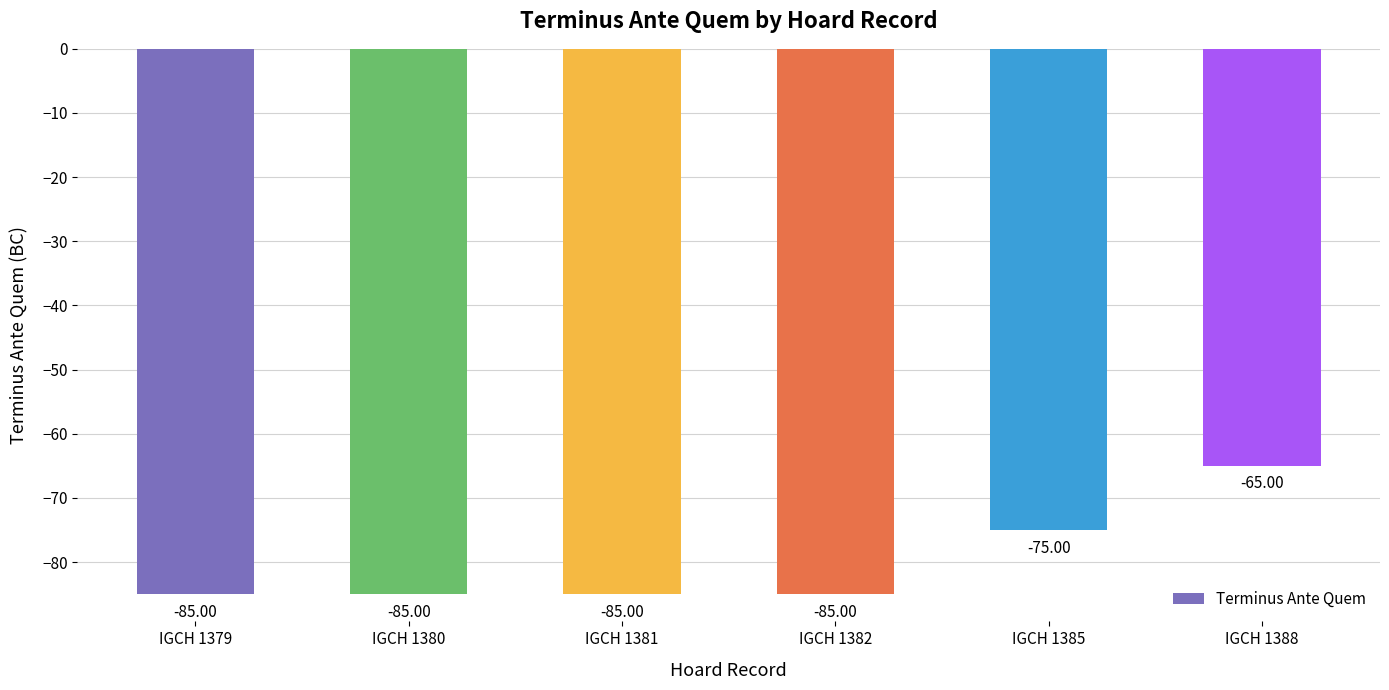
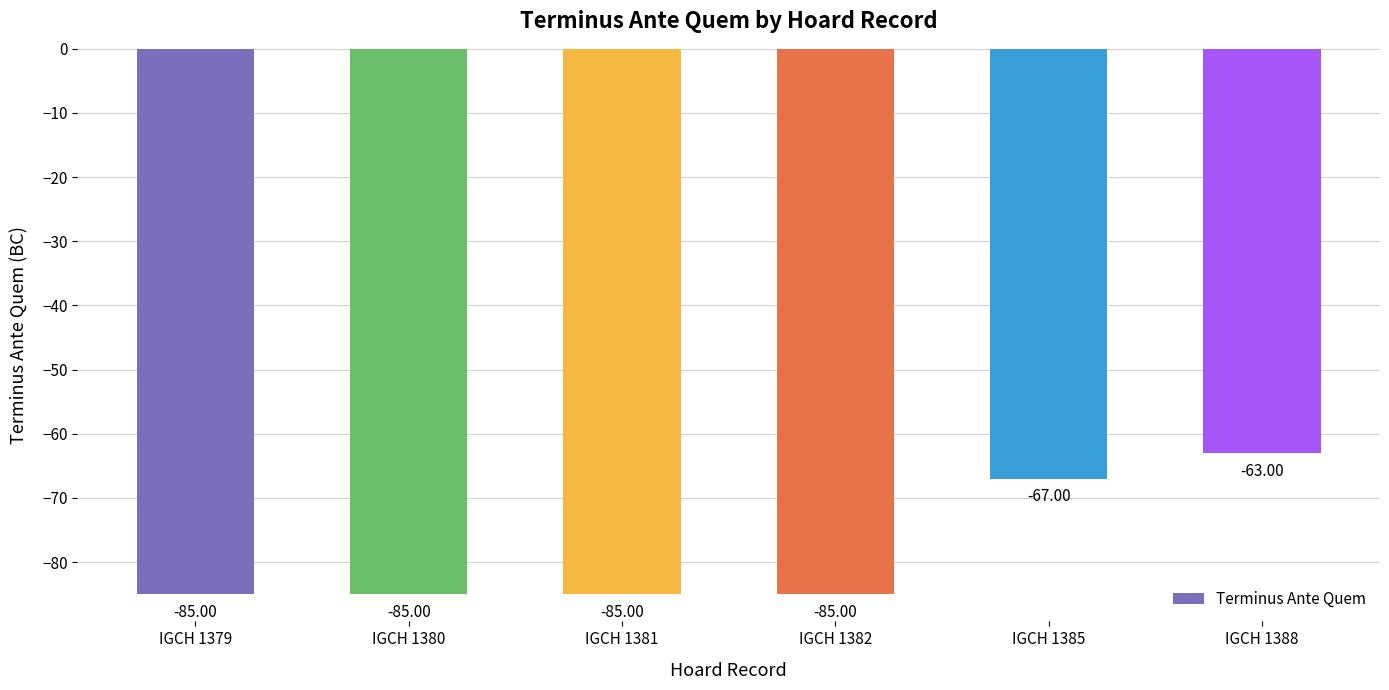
IGCH 1385: -75.00 -> -67.00
IGCH 1388: -65.00 -> -63.00
